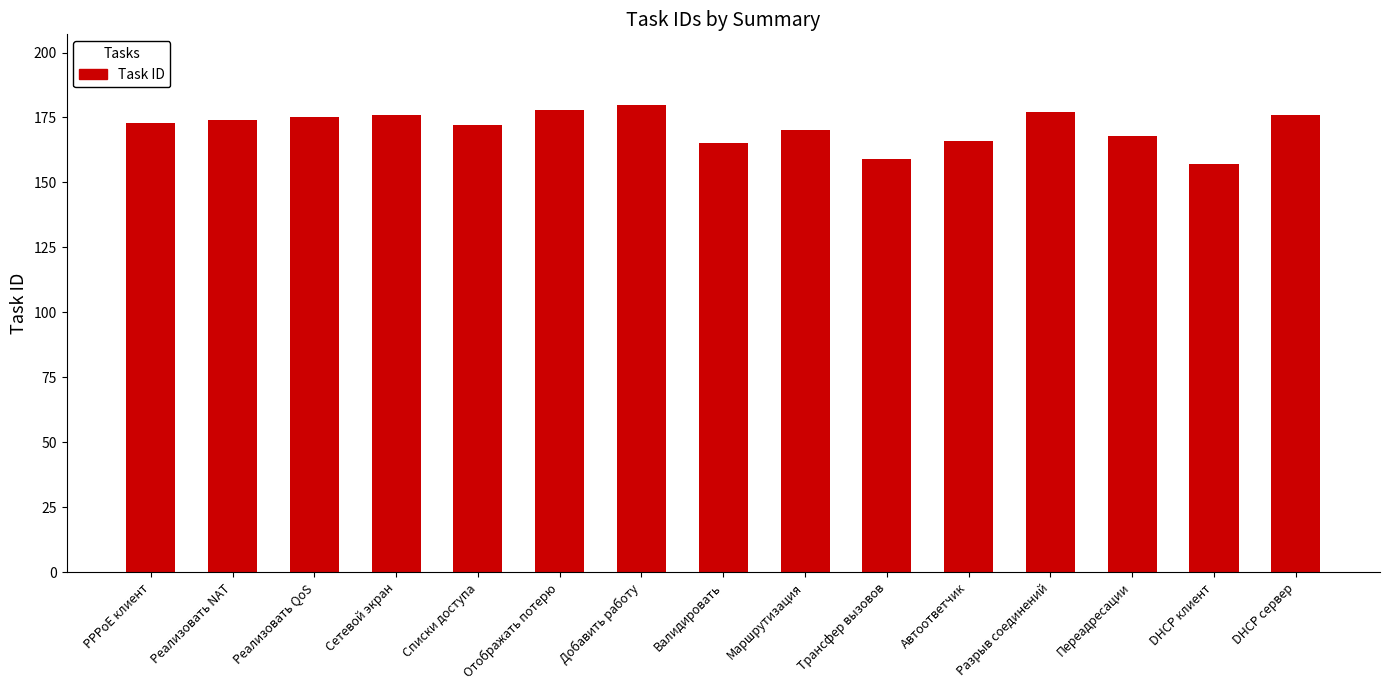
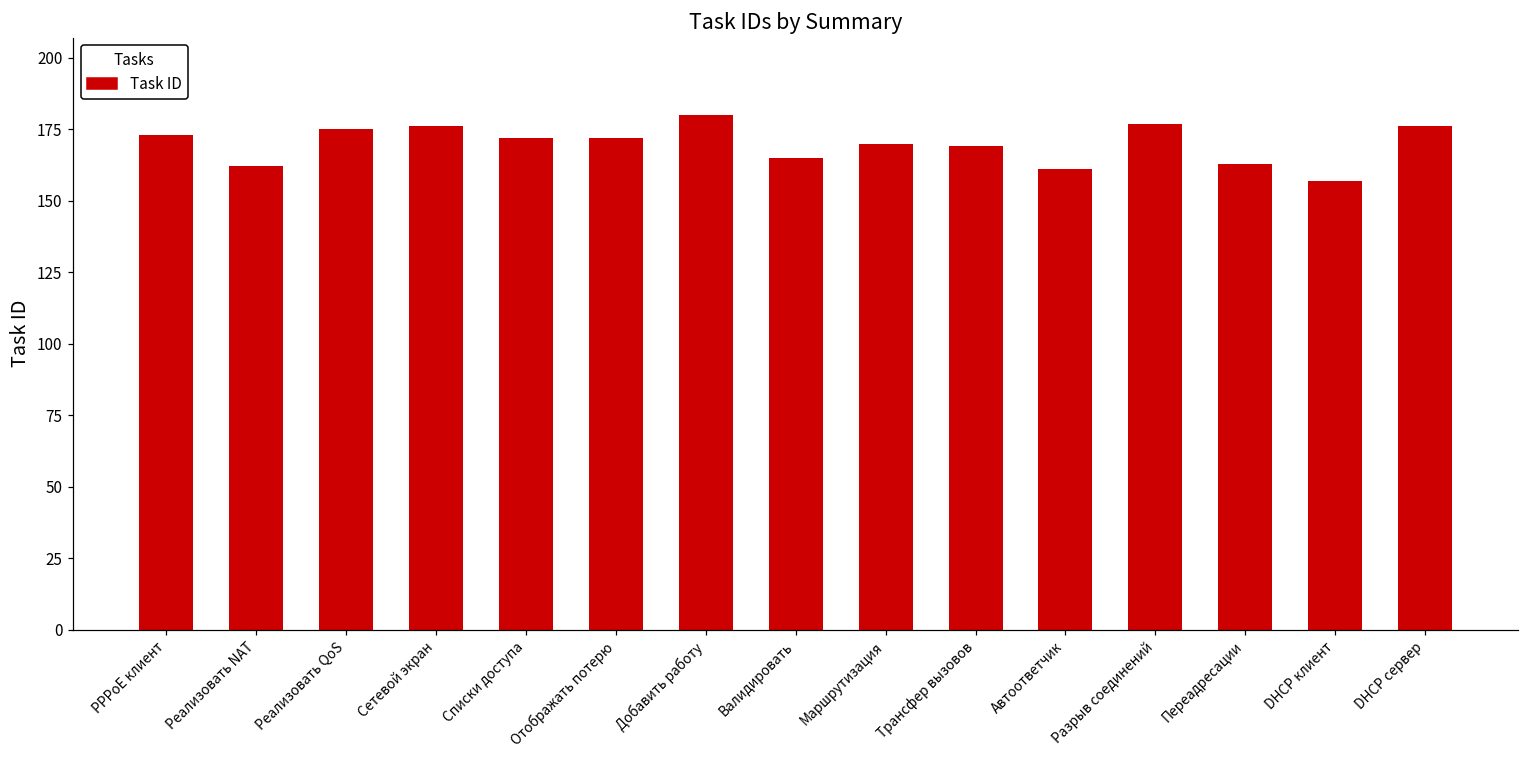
Реализовать NAT: 174 -> 162
Отображать потерю: 178 -> 172
Трансфер вызовов: 159 -> 169
Автоответчик: 166 -> 161
Переадресации: 168 -> 163
